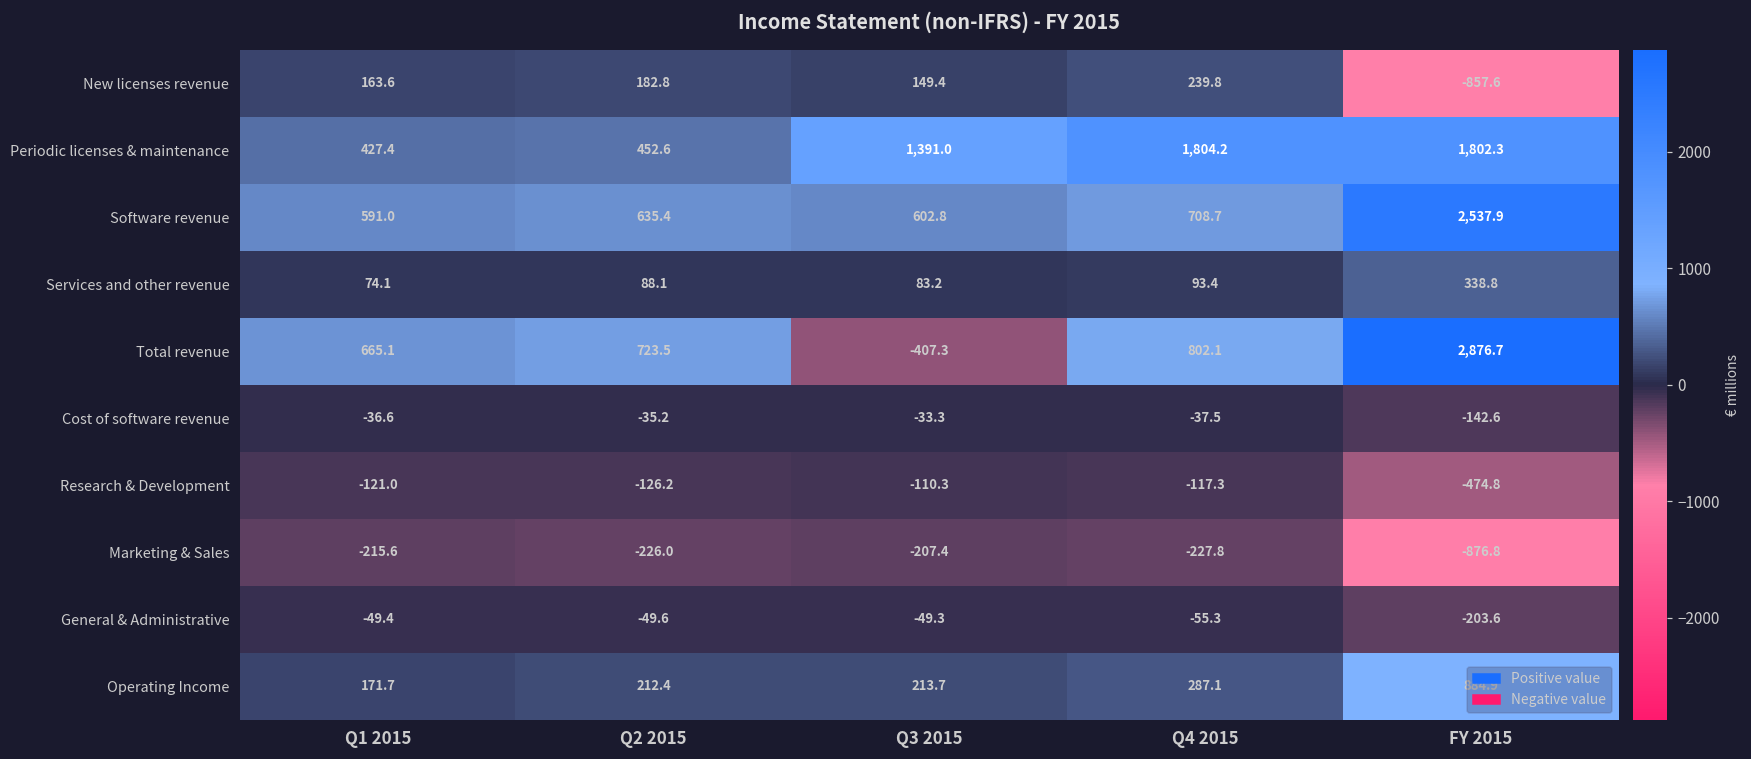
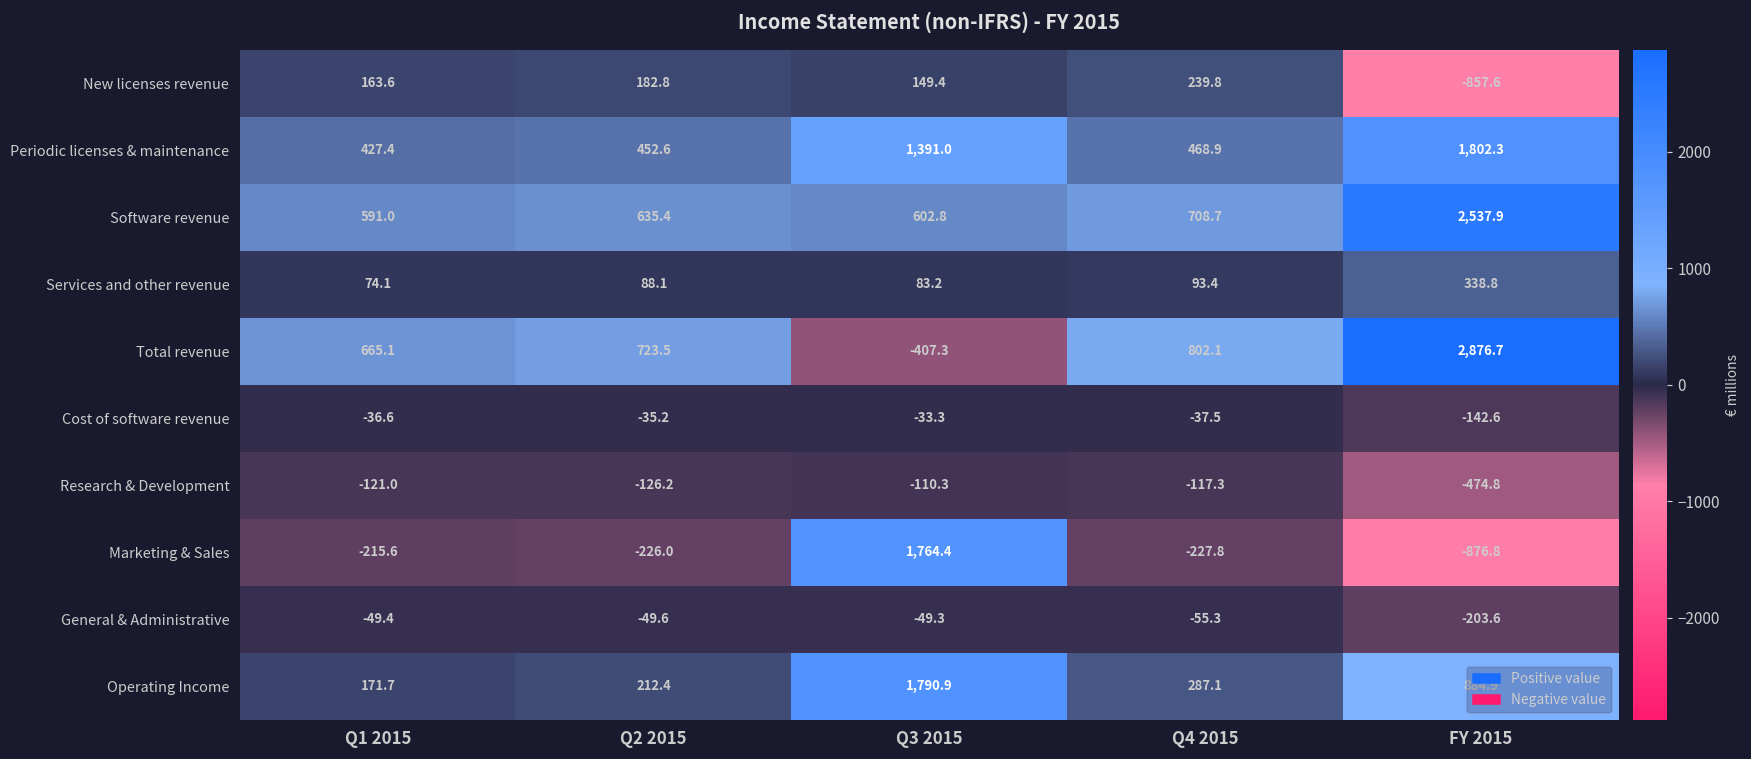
Periodic licenses & maintenance, Q4 2015: 1,804.2 -> 468.9
Marketing & Sales, Q3 2015: -207.4 -> 1,764.4
Operating Income, Q3 2015: 213.7 -> 1,790.9
